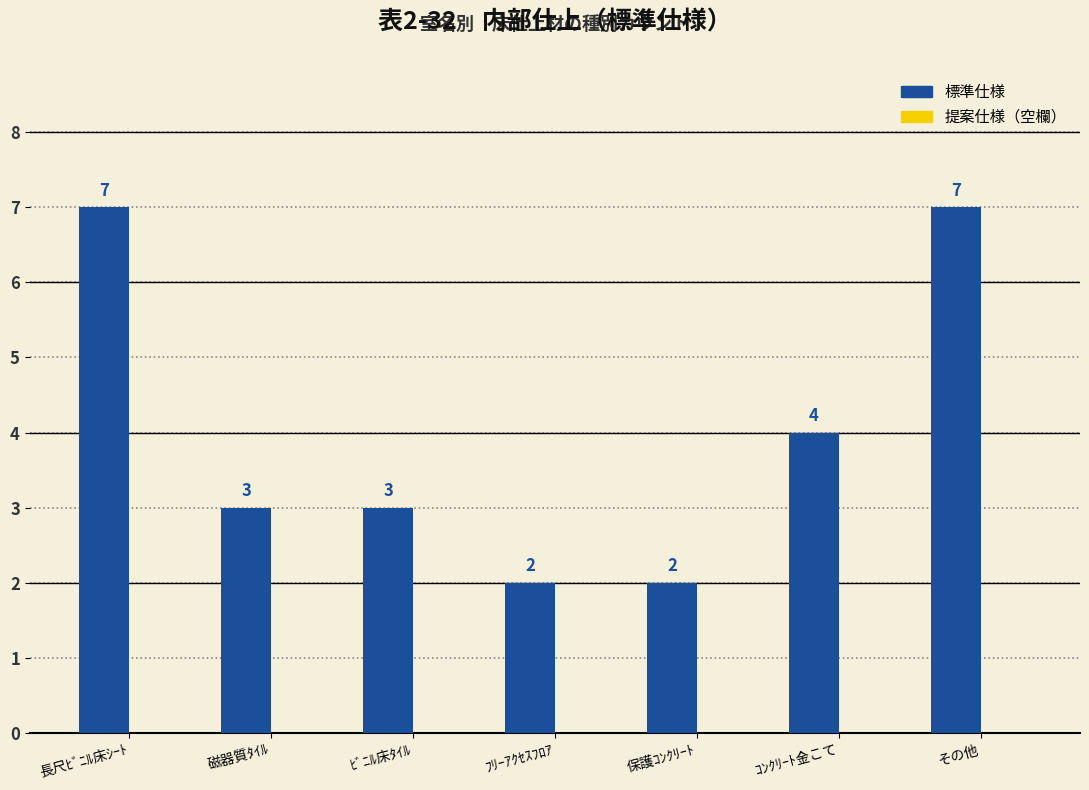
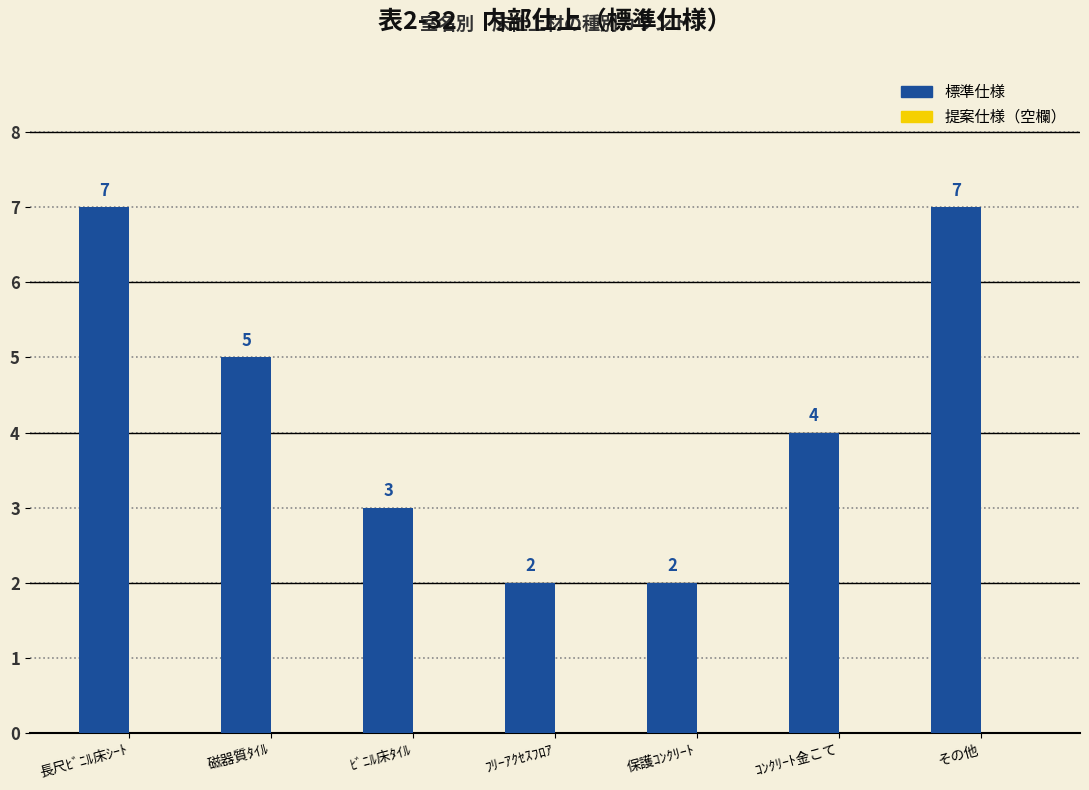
標準仕様, 磁器質ﾀｲﾙ: 3 -> 5
